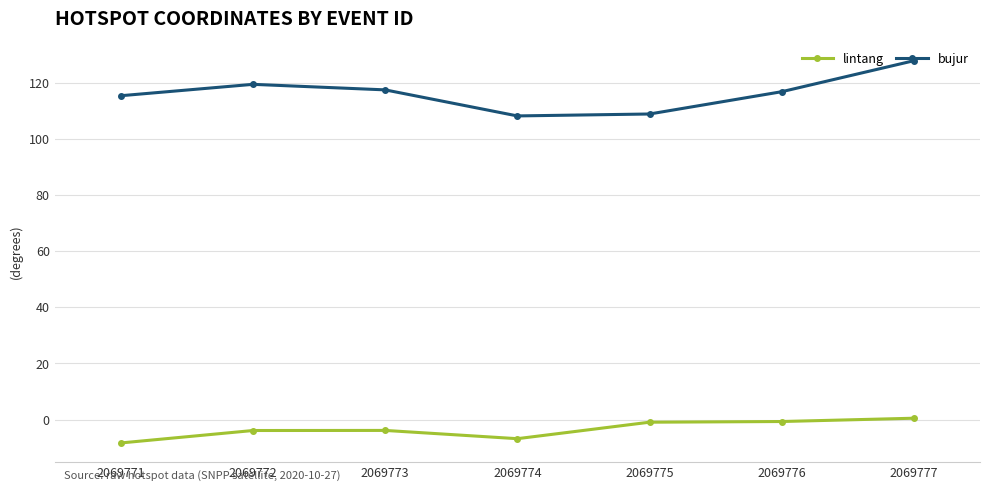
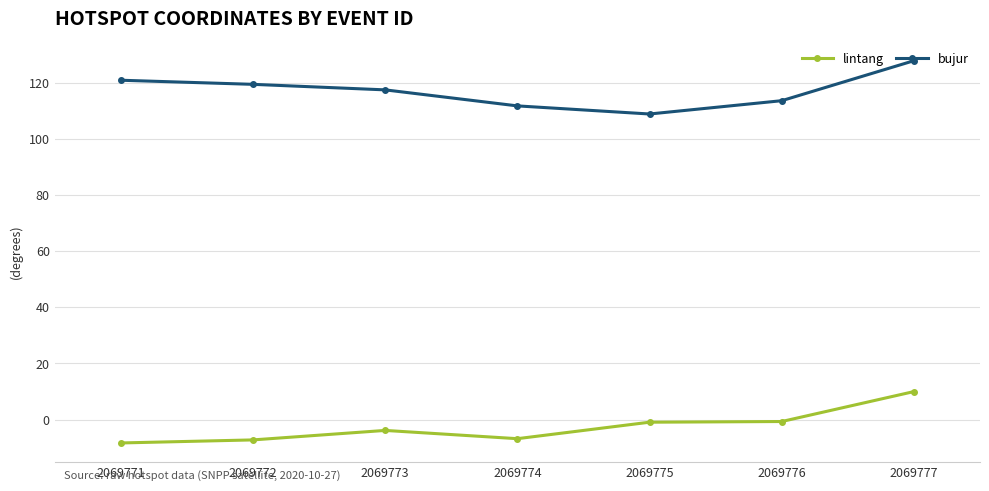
bujur, 2069771: 116 -> 121
lintang, 2069772: -4 -> -7
bujur, 2069774: 108 -> 112
bujur, 2069776: 117 -> 114
lintang, 2069777: 0 -> 10
